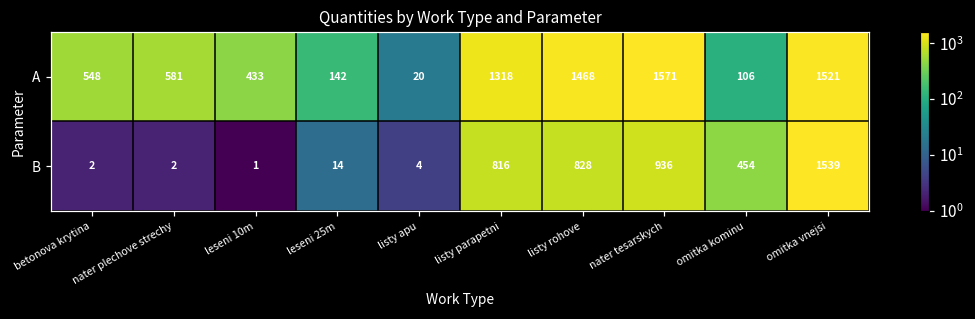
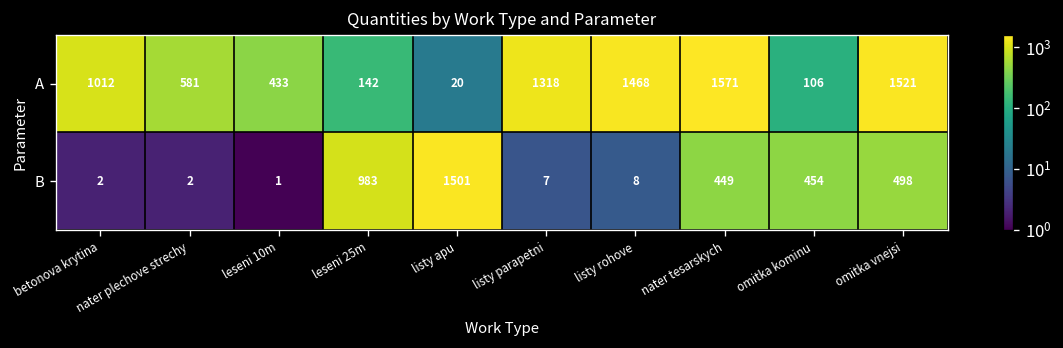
A, betonova krytina: 548 -> 1012
B, leseni 25m: 14 -> 983
B, listy apu: 4 -> 1501
B, listy parapetni: 816 -> 7
B, listy rohove: 828 -> 8
B, nater tesarskych: 936 -> 449
B, omitka vnejsi: 1539 -> 498
